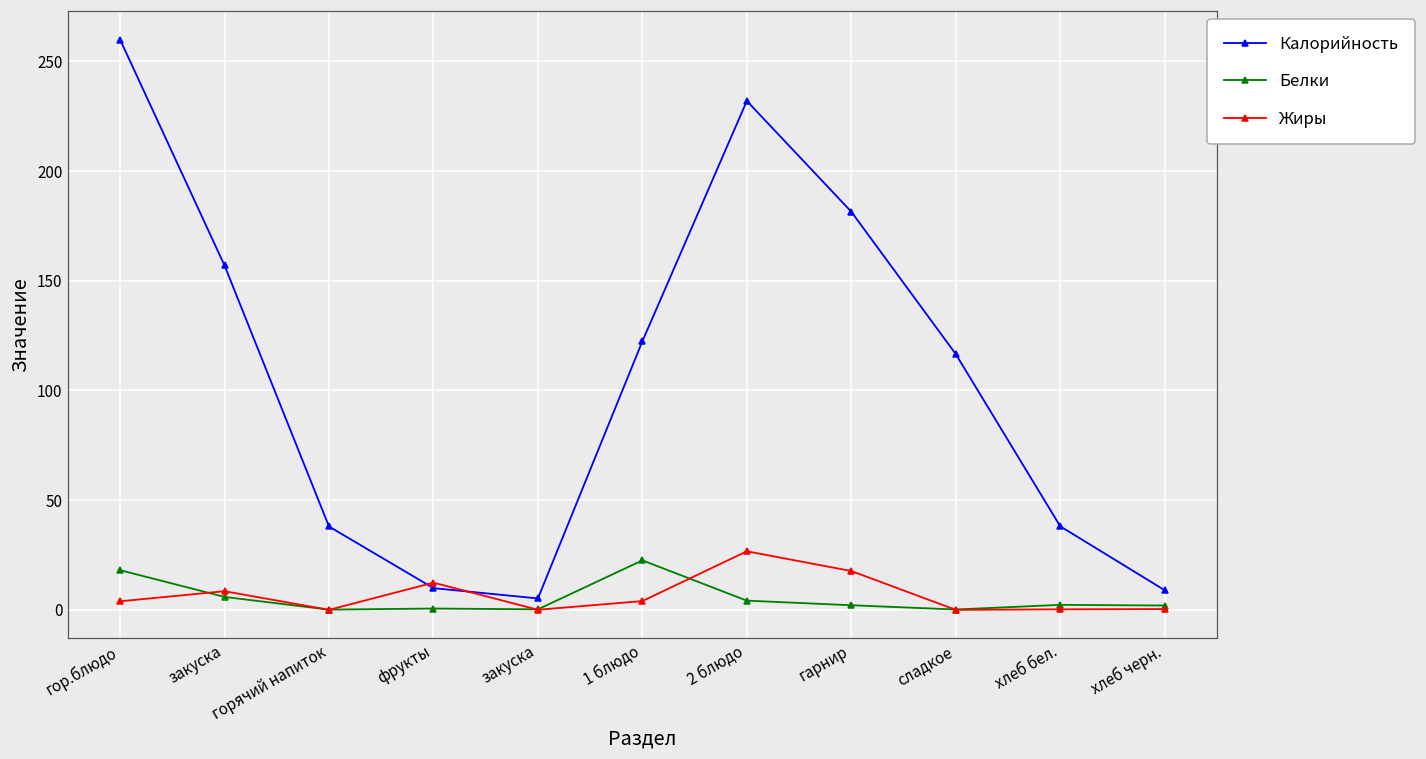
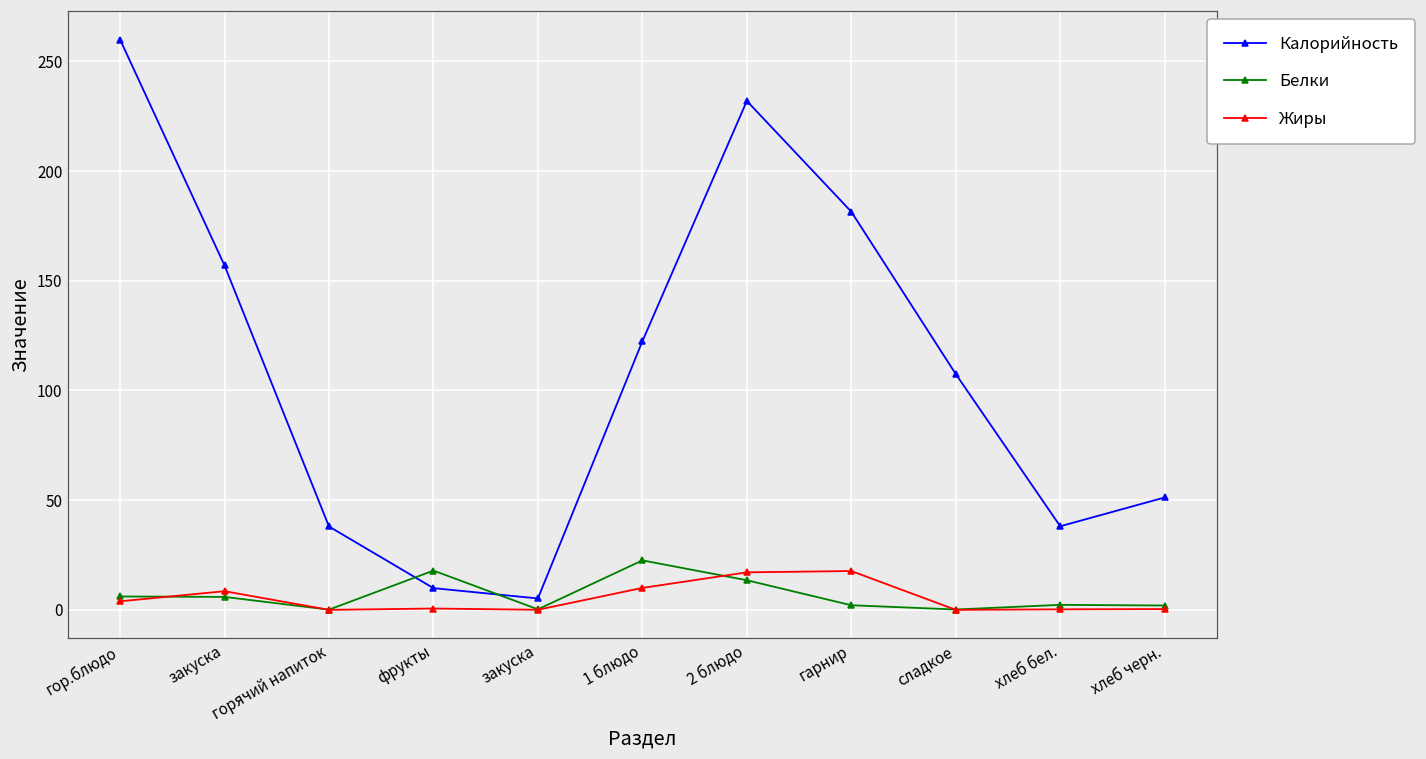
Белки, гор.блюдо: 18 -> 6
Белки, фрукты: 1 -> 18
Жиры, фрукты: 12 -> 1
Жиры, 1 блюдо: 4 -> 10
Белки, 2 блюдо: 4 -> 14
Жиры, 2 блюдо: 27 -> 17
Калорийность, сладкое: 117 -> 108
Калорийность, хлеб черн.: 9 -> 51
